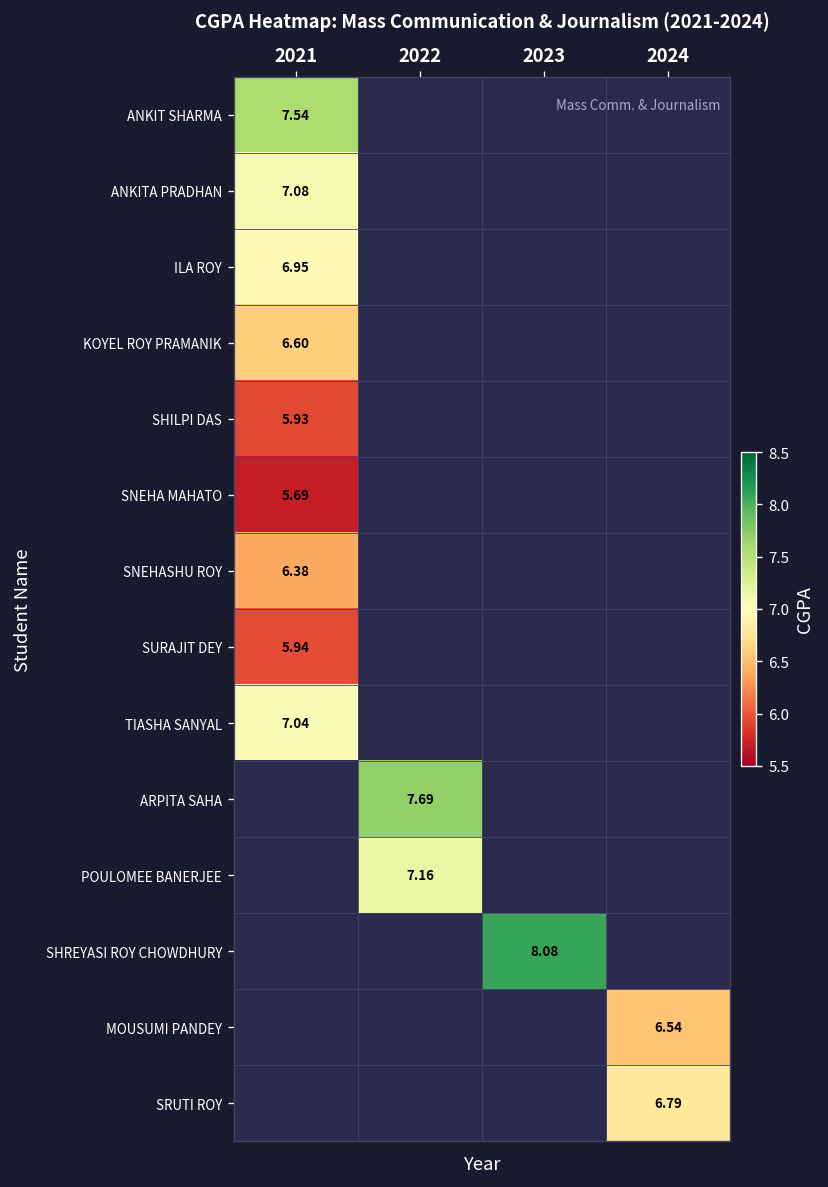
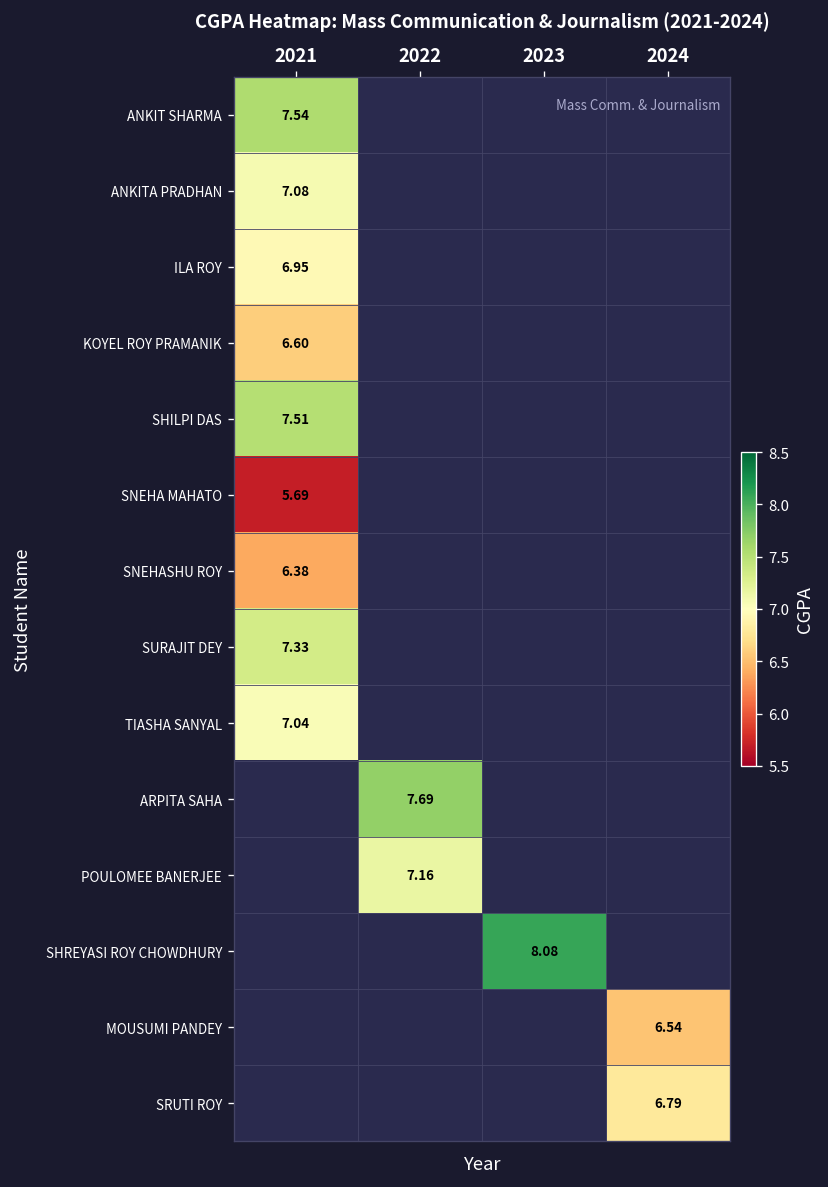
SHILPI DAS, 2021: 5.93 -> 7.51
SURAJIT DEY, 2021: 5.94 -> 7.33
